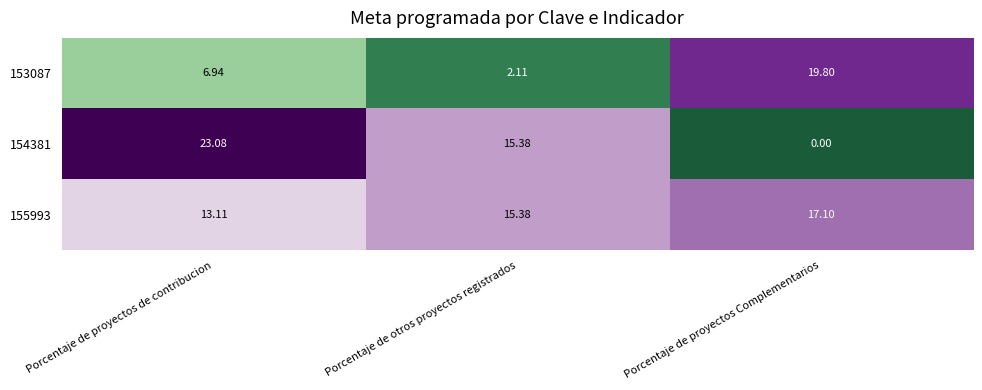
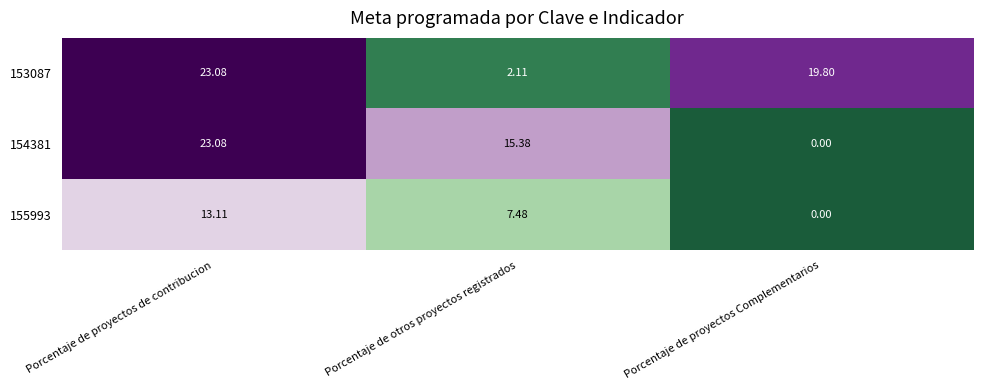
153087, Porcentaje de proyectos de contribucion: 6.94 -> 23.08
155993, Porcentaje de otros proyectos registrados: 15.38 -> 7.48
155993, Porcentaje de proyectos Complementarios: 17.10 -> 0.00
